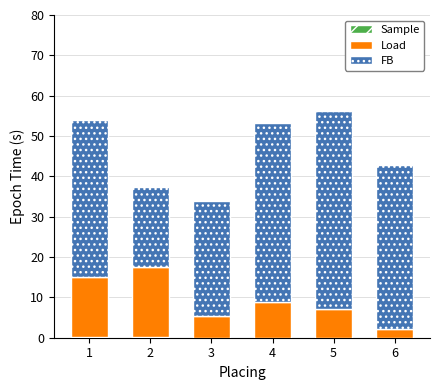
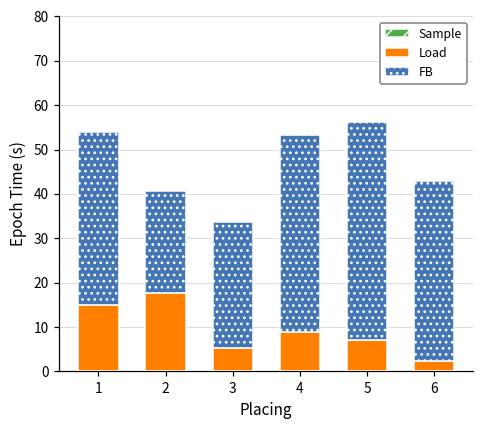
FB, 2: 20 -> 23
